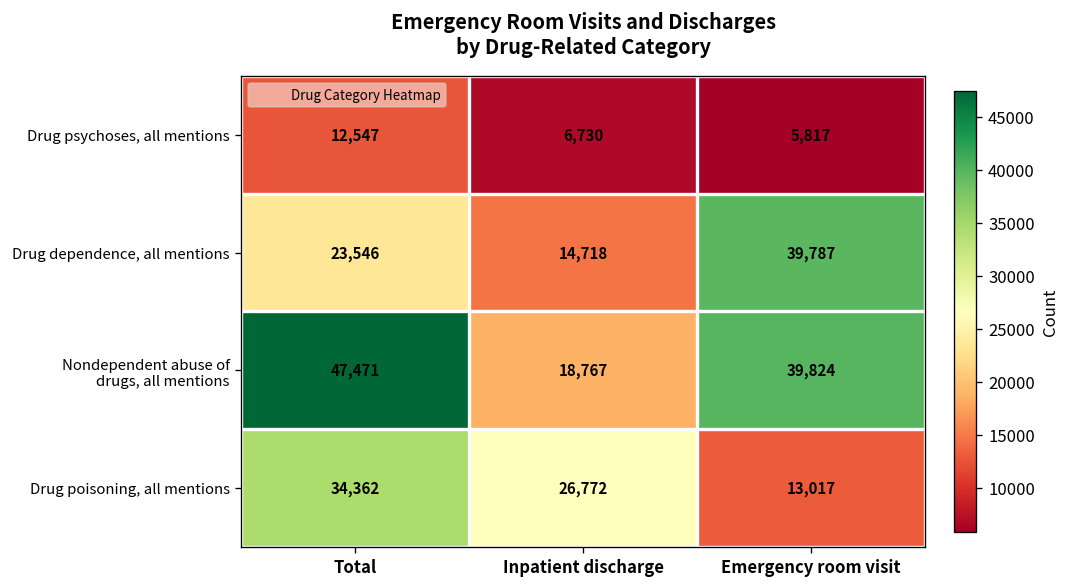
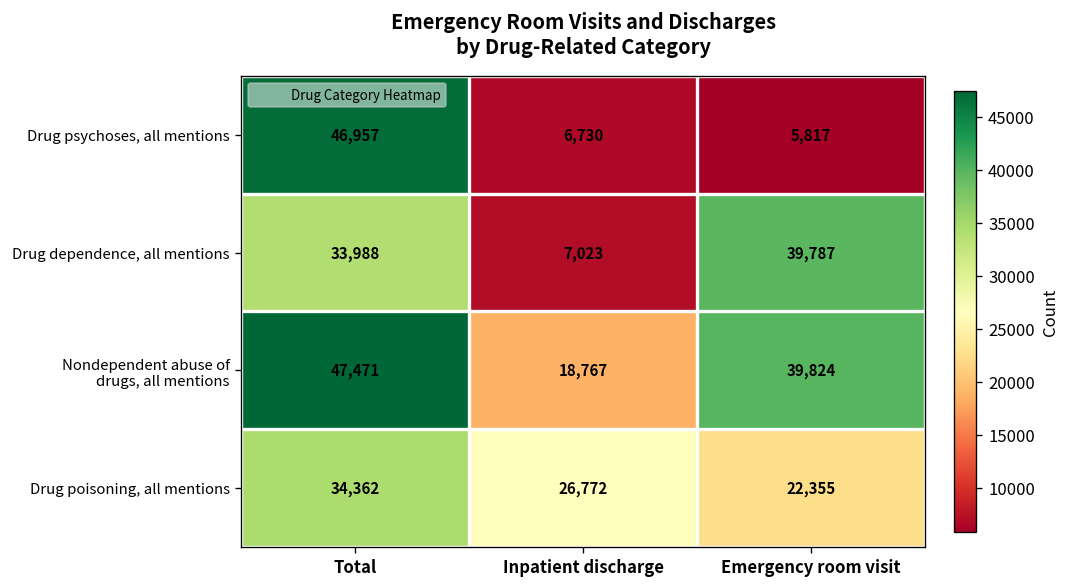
Drug psychoses, all mentions, Total: 12,547 -> 46,957
Drug dependence, all mentions, Total: 23,546 -> 33,988
Drug dependence, all mentions, Inpatient discharge: 14,718 -> 7,023
Drug poisoning, all mentions, Emergency room visit: 13,017 -> 22,355
